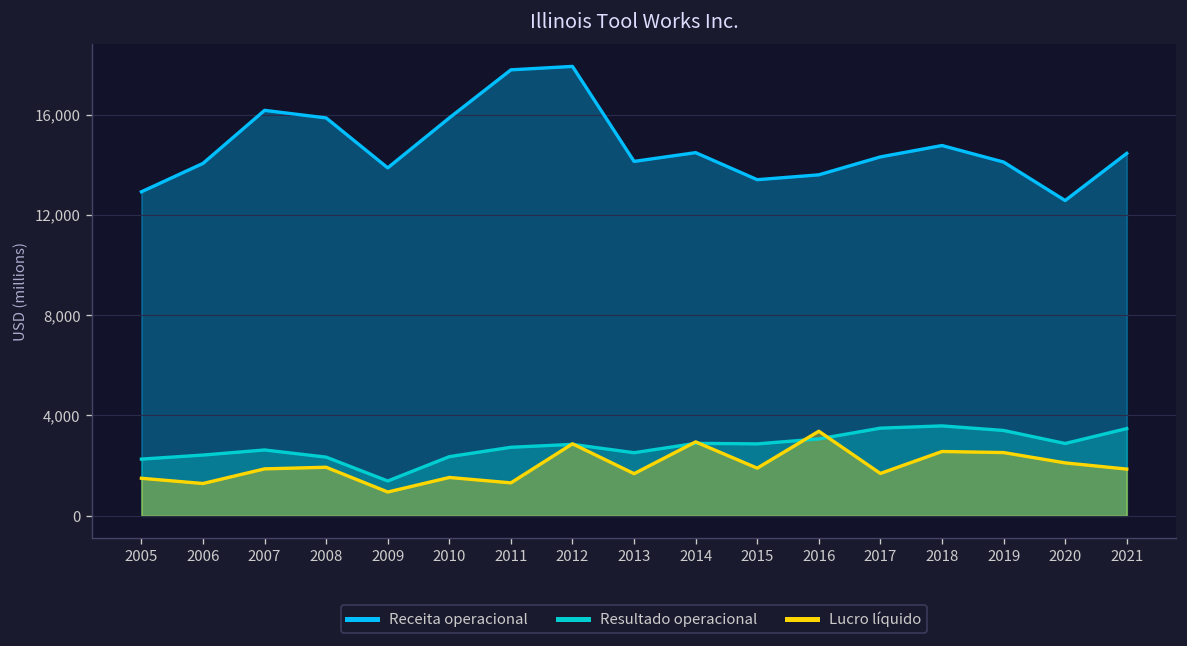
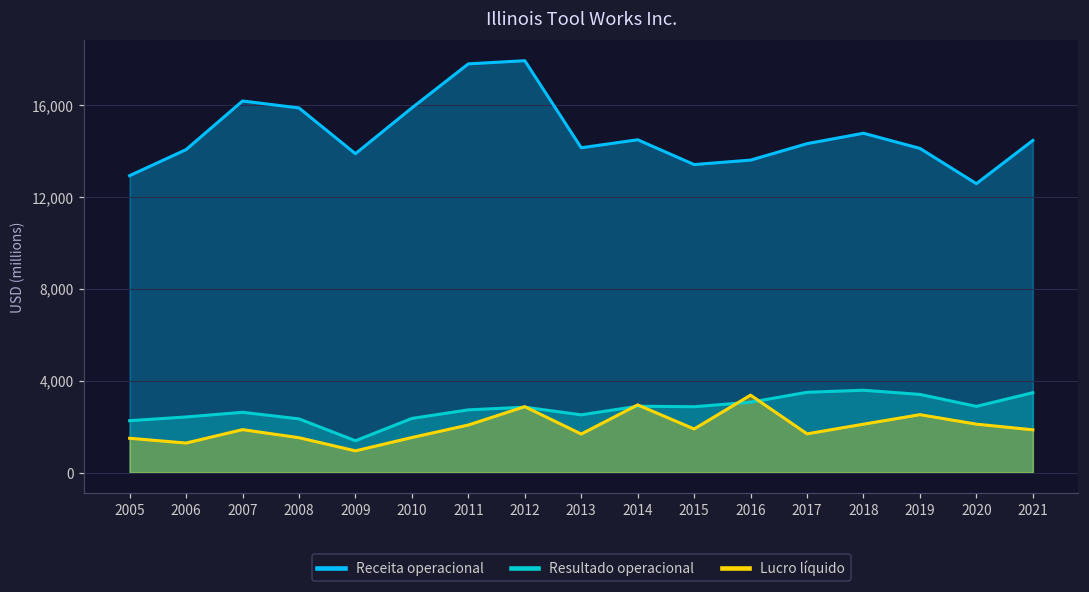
Lucro líquido, 2008: 1,900 -> 1,500
Lucro líquido, 2011: 1,300 -> 2,100
Lucro líquido, 2018: 2,600 -> 2,100
